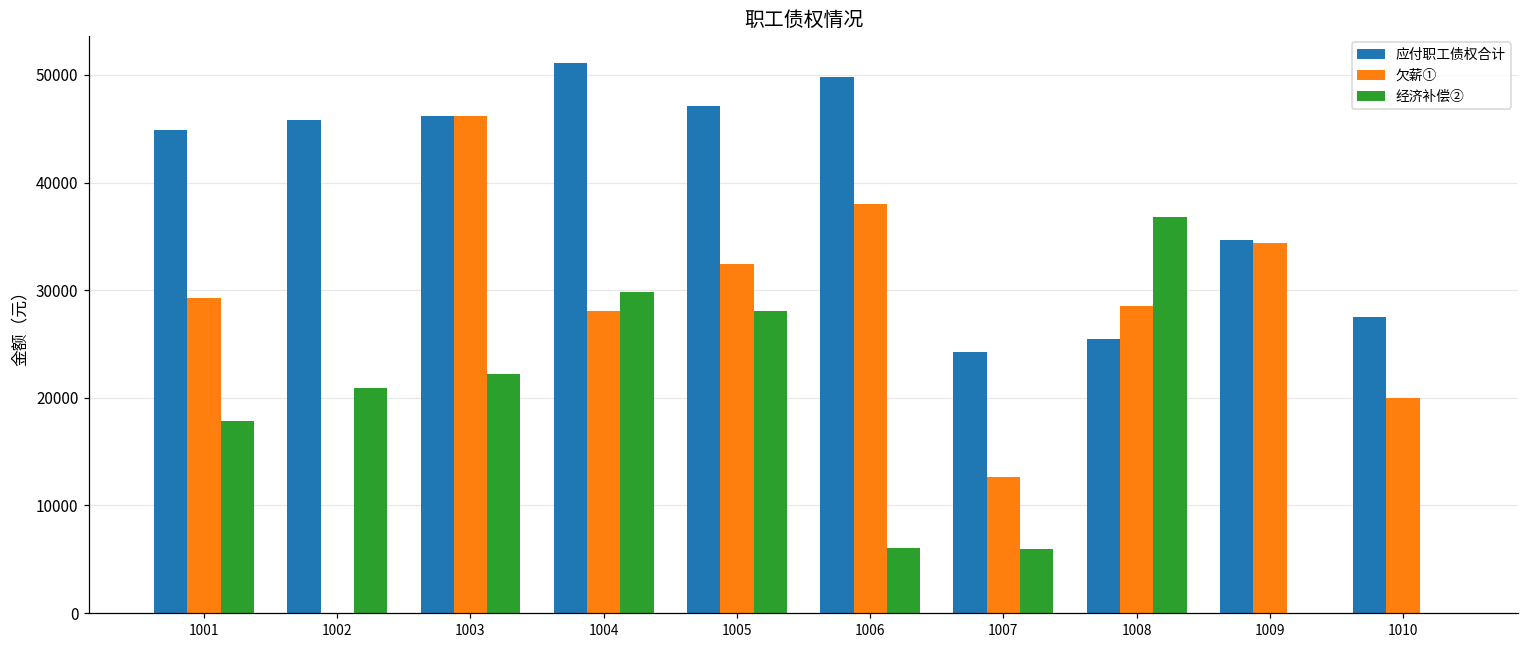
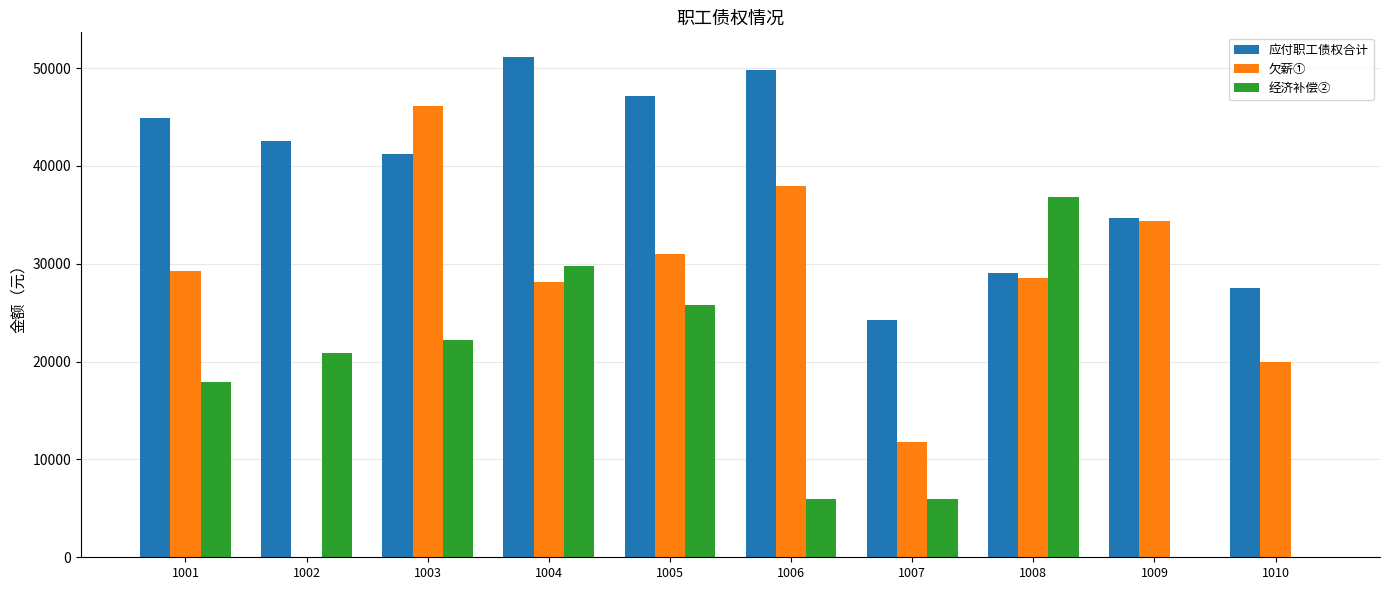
应付职工债权合计, 1002: 46000 -> 43000
应付职工债权合计, 1003: 46000 -> 41000
欠薪①, 1005: 32000 -> 31000
经济补偿②, 1005: 28000 -> 26000
欠薪①, 1007: 13000 -> 12000
应付职工债权合计, 1008: 25000 -> 29000
